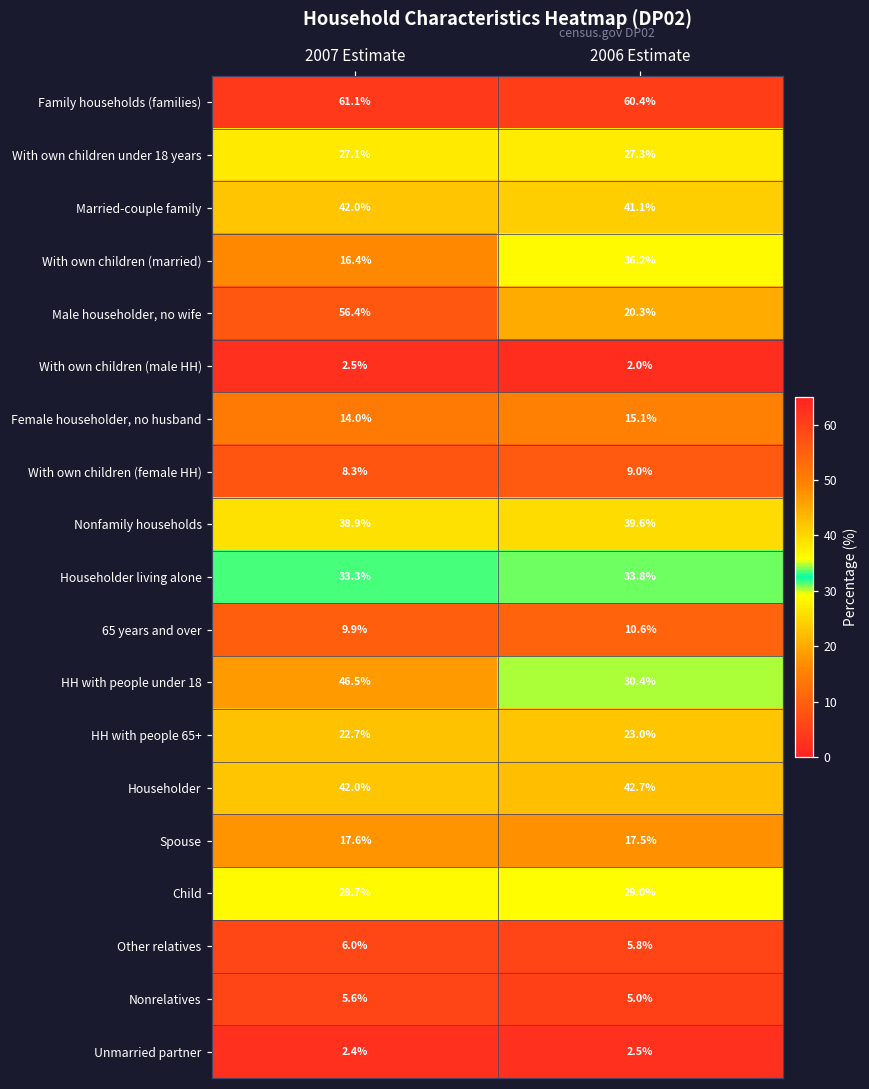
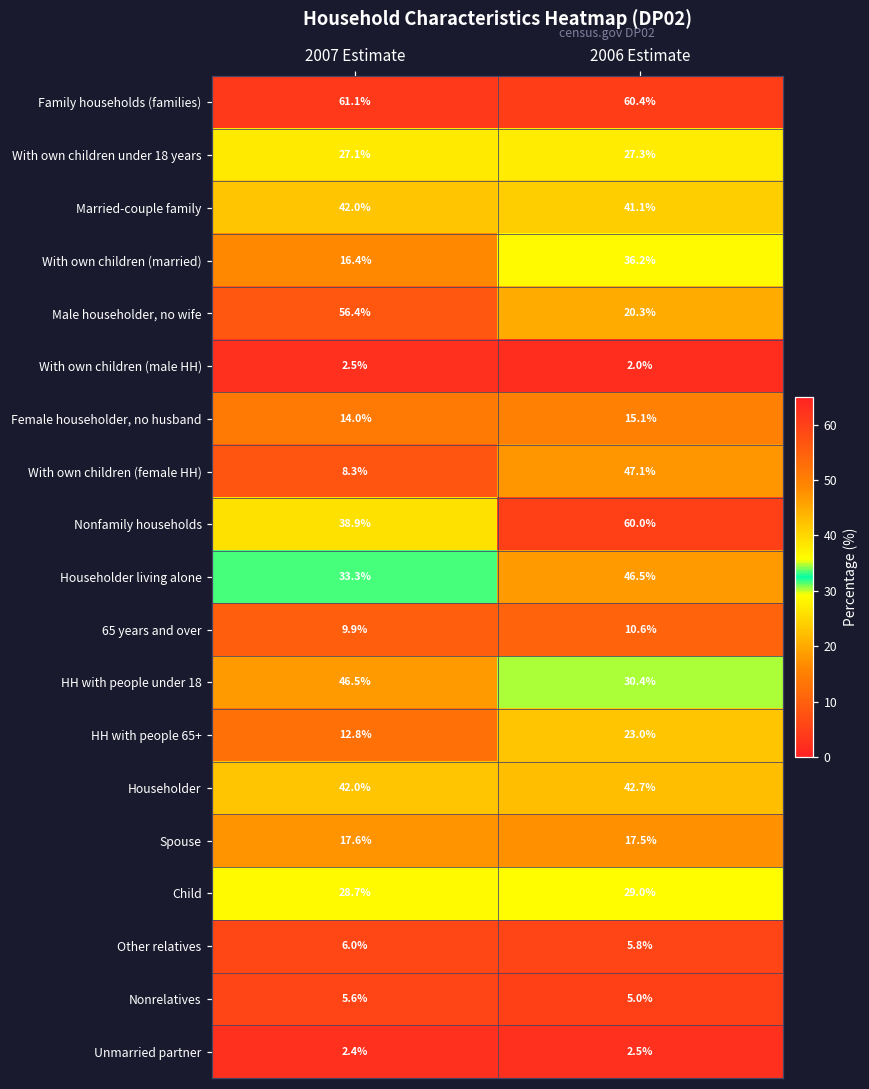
With own children (female HH), 2006 Estimate: 9.0% -> 47.1%
Nonfamily households, 2006 Estimate: 39.6% -> 60.0%
Householder living alone, 2006 Estimate: 33.8% -> 46.5%
HH with people 65+, 2007 Estimate: 22.7% -> 12.8%
